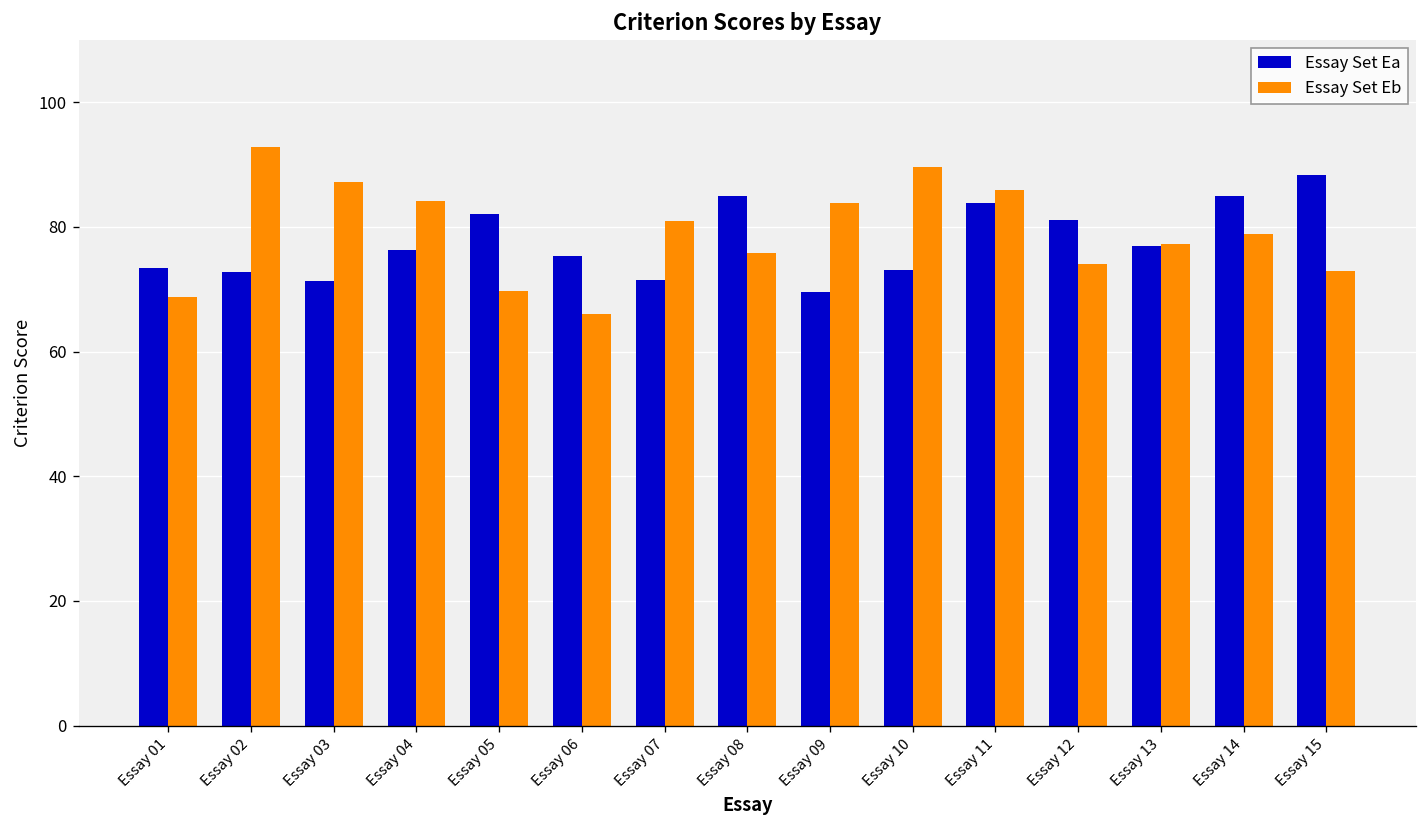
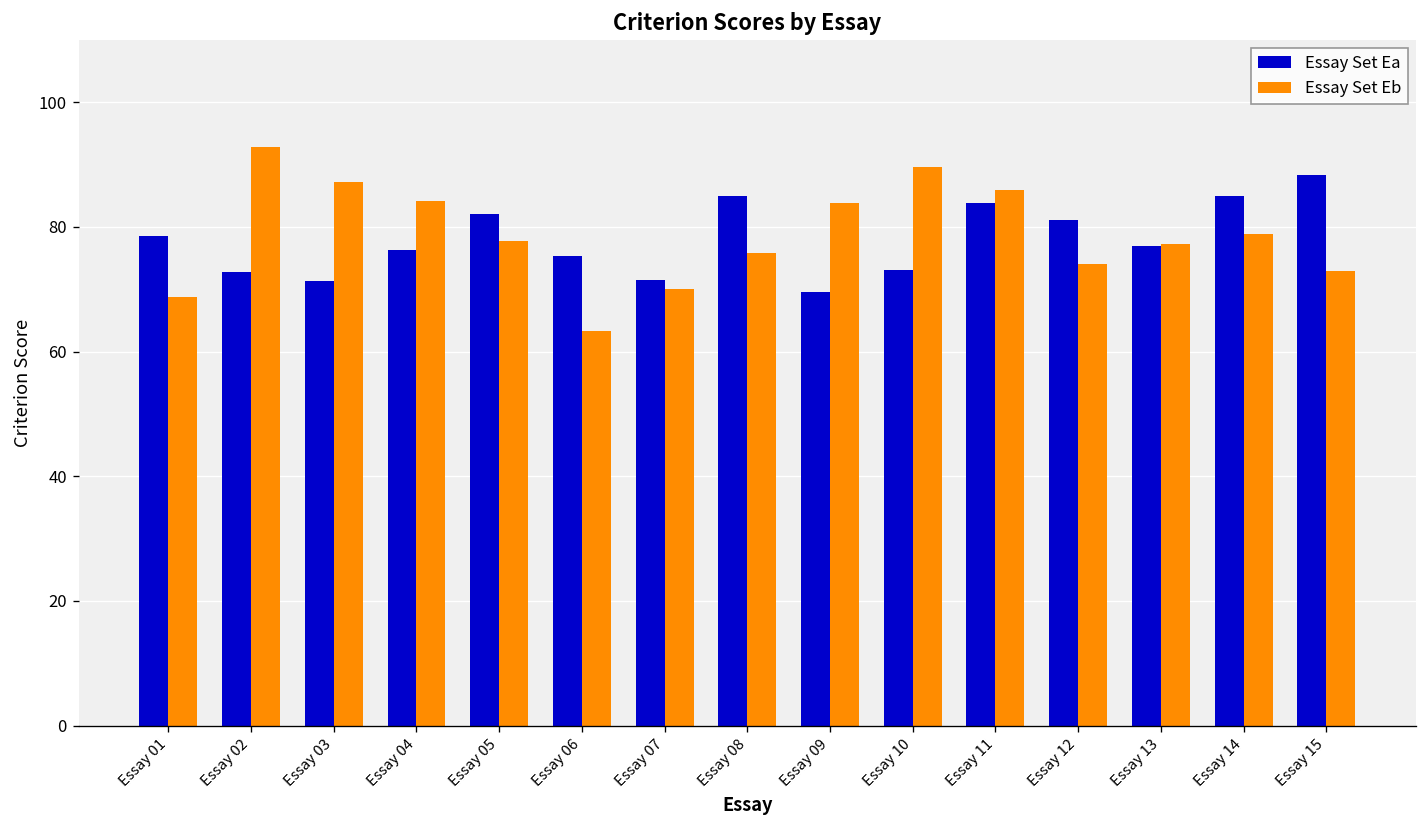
Essay Set Ea, Essay 01: 73 -> 79
Essay Set Eb, Essay 05: 70 -> 78
Essay Set Eb, Essay 06: 66 -> 63
Essay Set Eb, Essay 07: 81 -> 70
